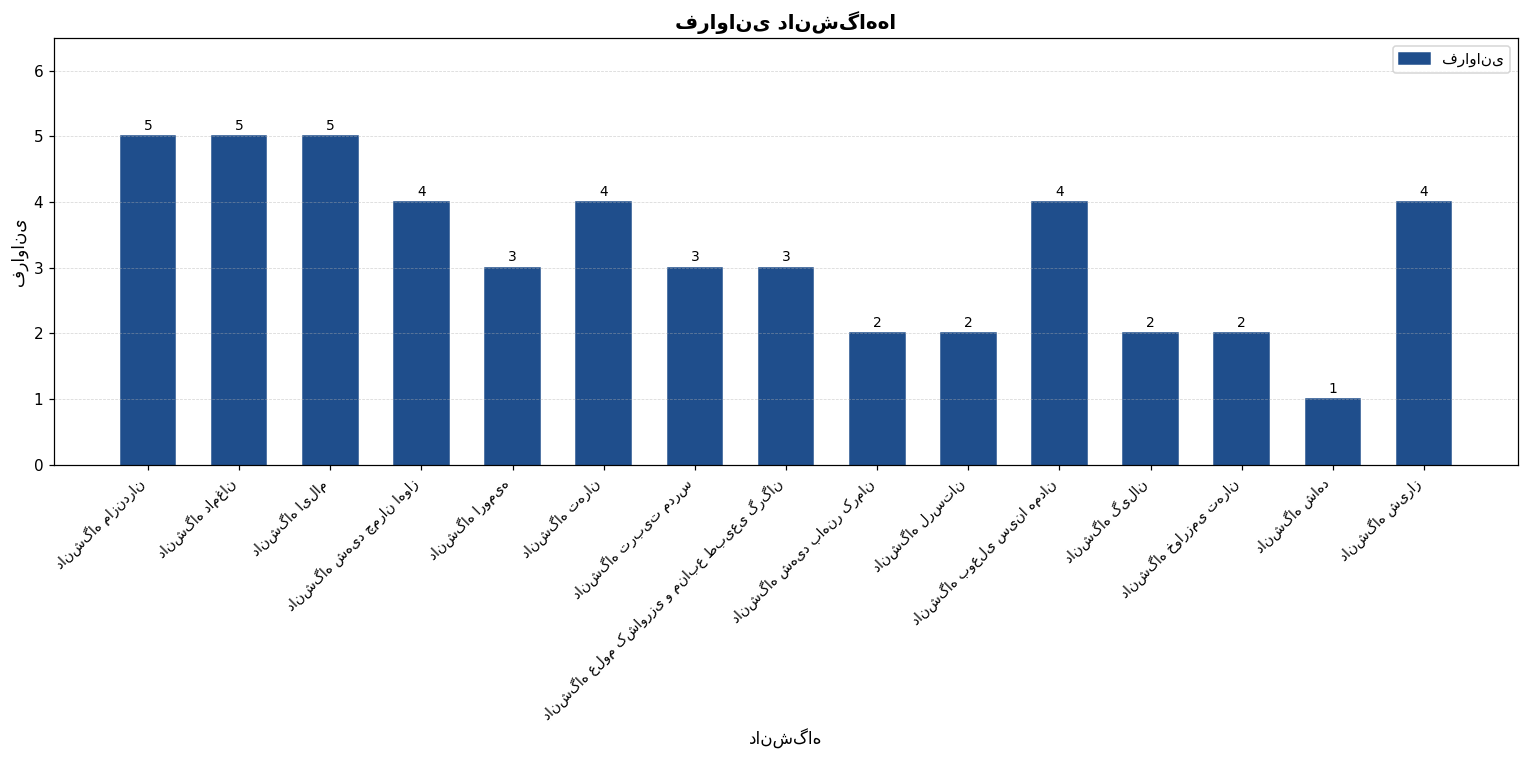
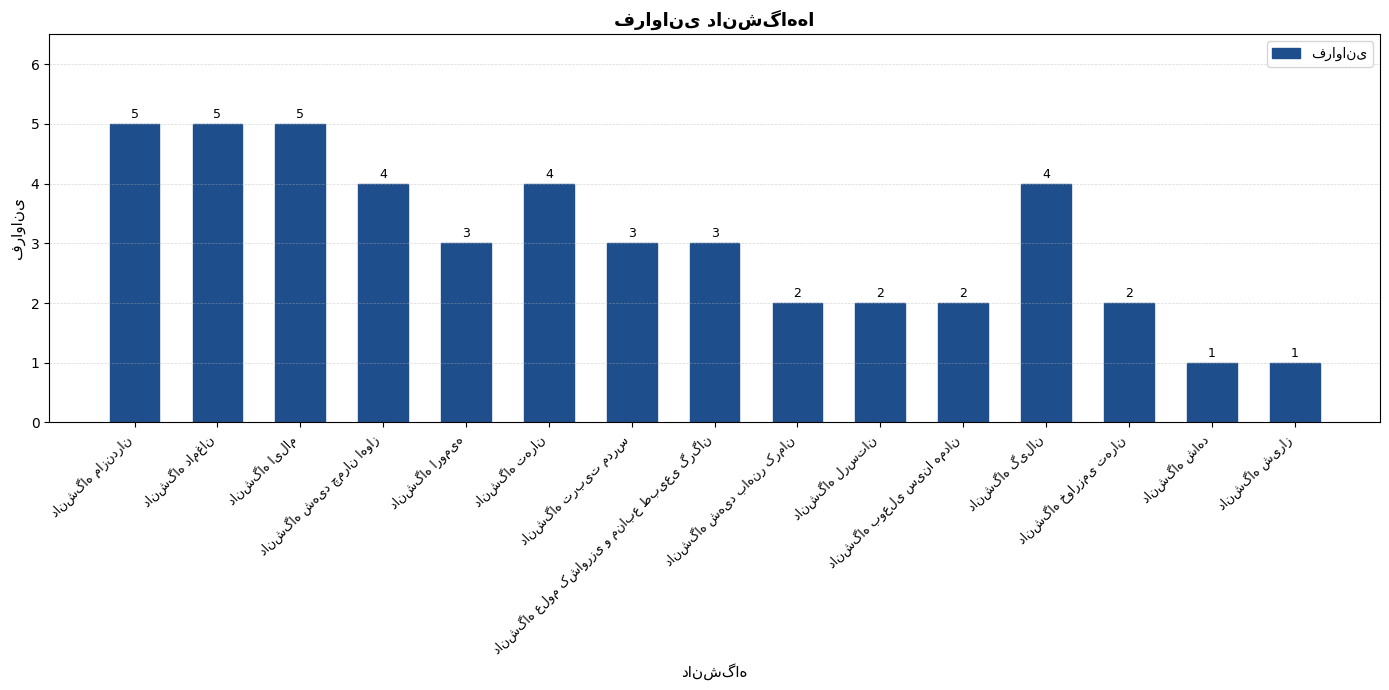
دانشگاه بوعلی سینا همدان: 4 -> 2
دانشگاه گیلان: 2 -> 4
دانشگاه شیراز: 4 -> 1
